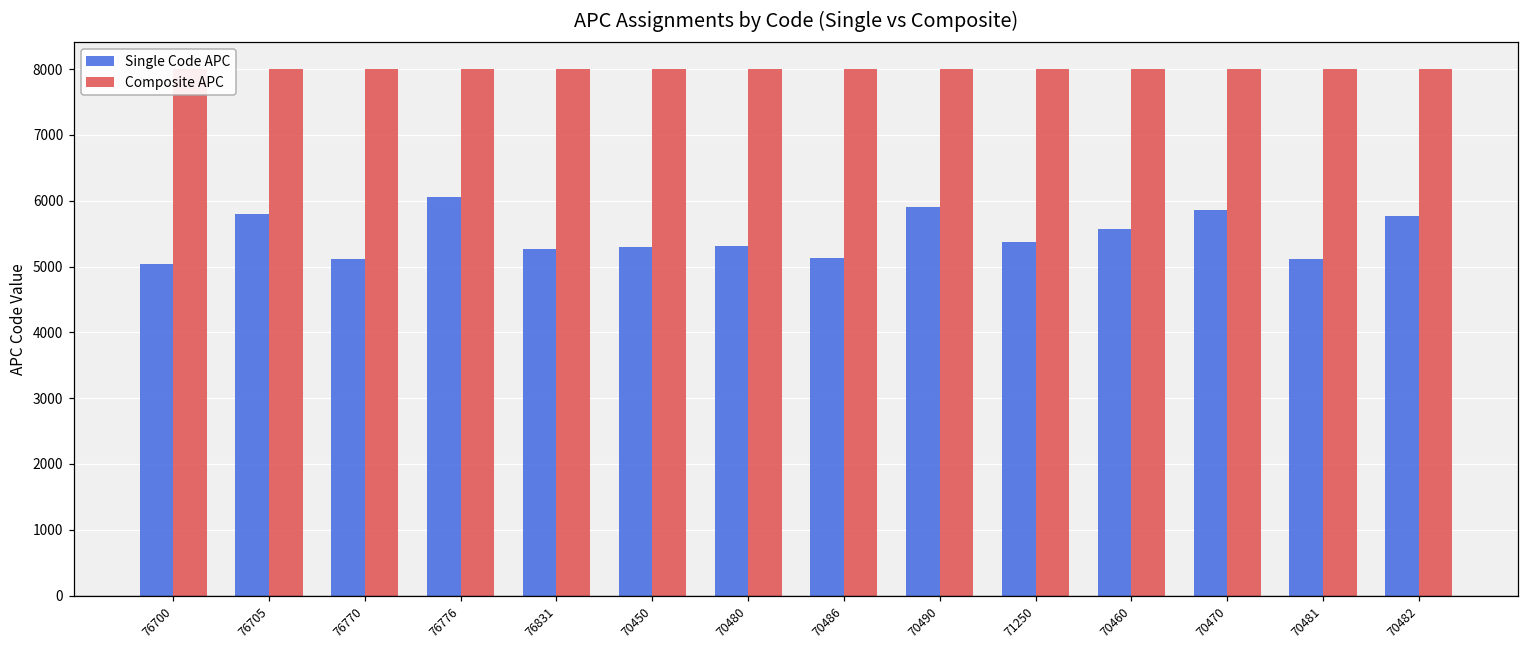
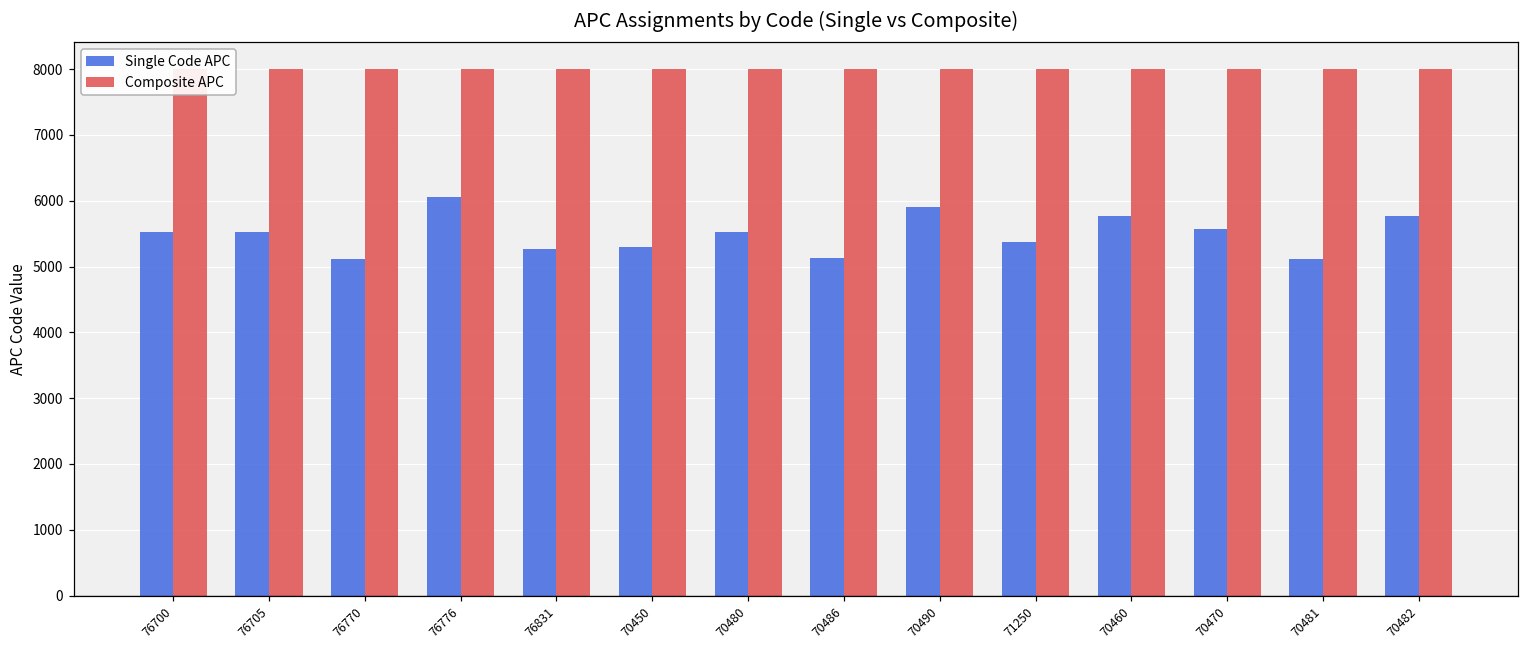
Single Code APC, 76700: 5000 -> 5500
Single Code APC, 76705: 5800 -> 5500
Single Code APC, 70480: 5300 -> 5500
Single Code APC, 70460: 5600 -> 5800
Single Code APC, 70470: 5900 -> 5600
